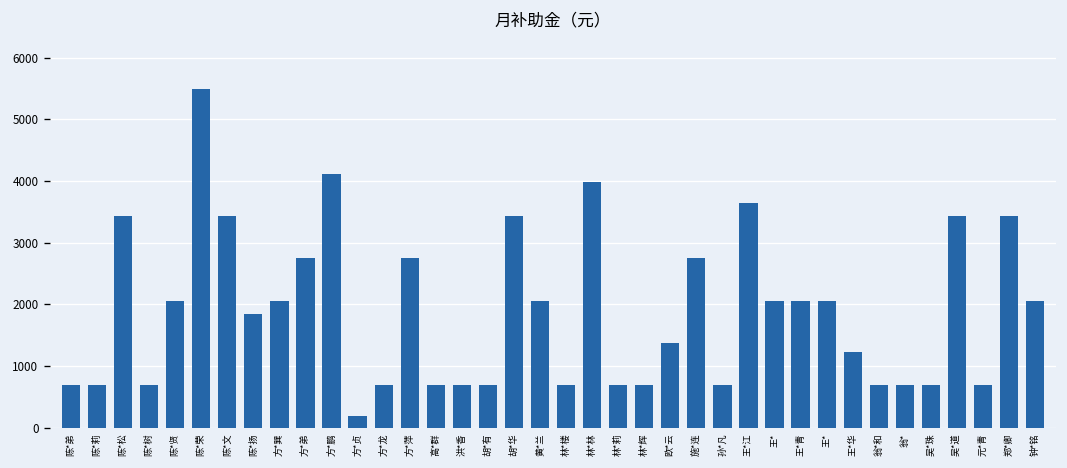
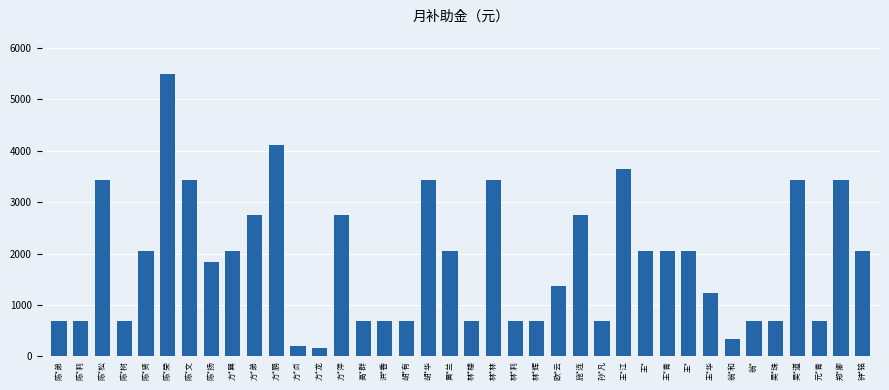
方*龙: 700 -> 200
林*林: 4000 -> 3400
翁*和: 700 -> 300
